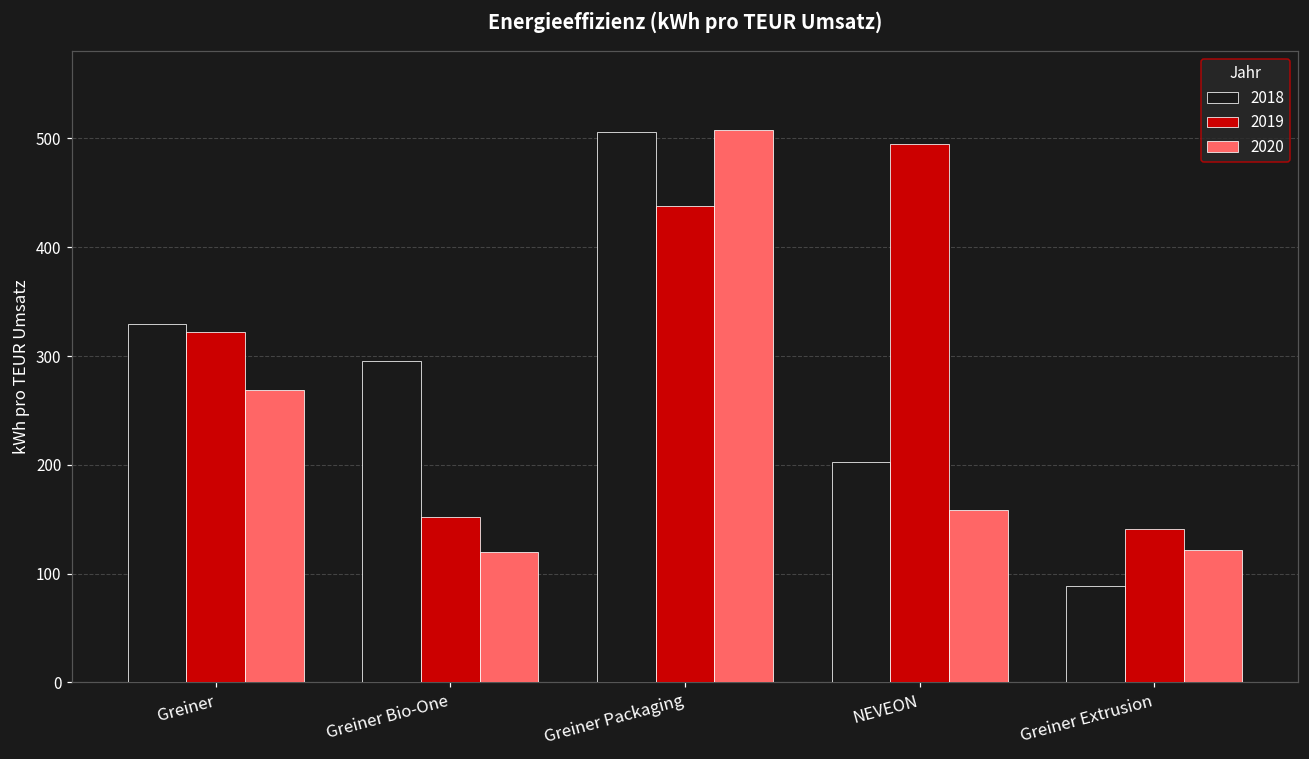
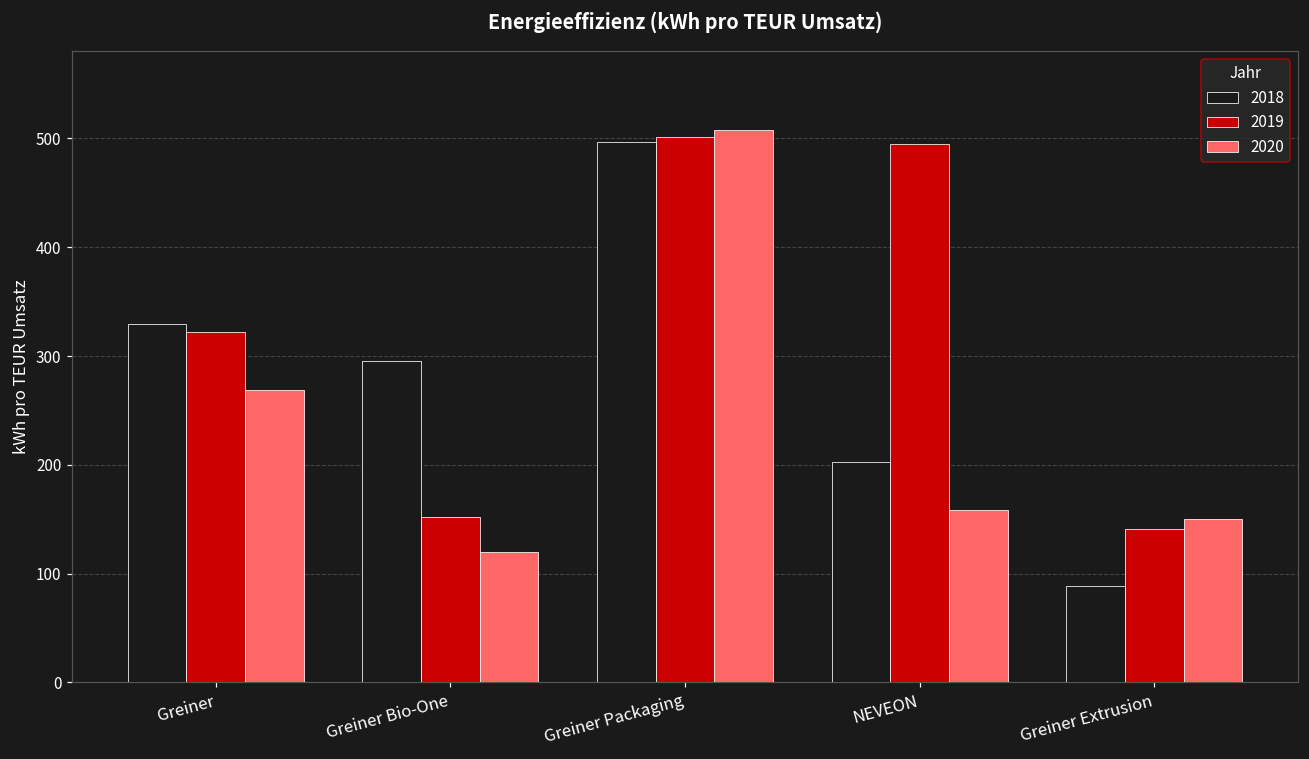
2018, Greiner Packaging: 510 -> 500
2019, Greiner Packaging: 440 -> 500
2020, Greiner Extrusion: 120 -> 150
